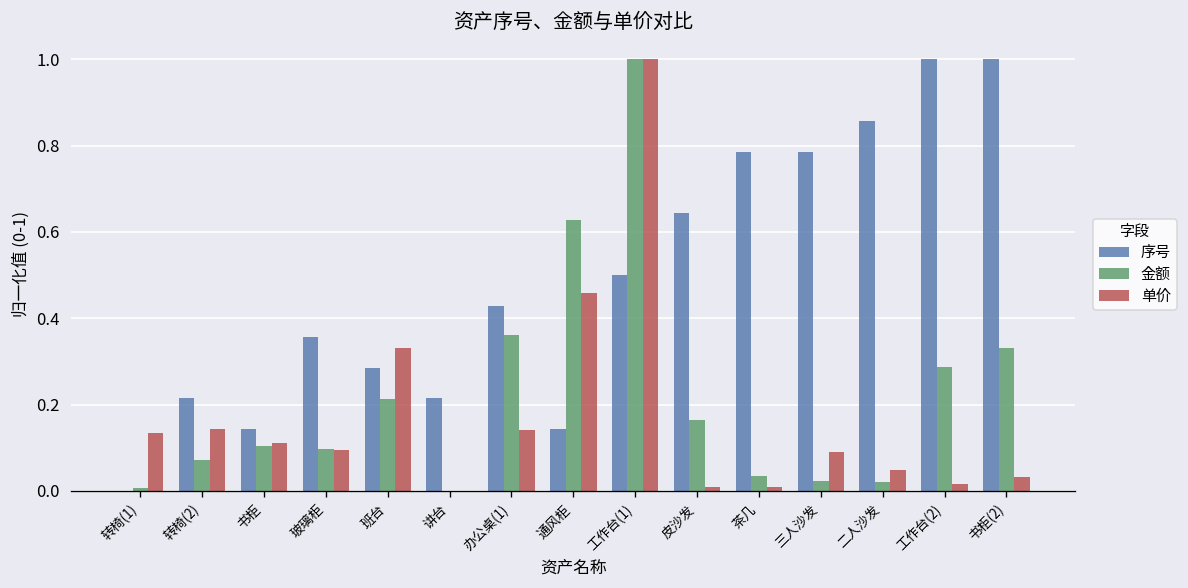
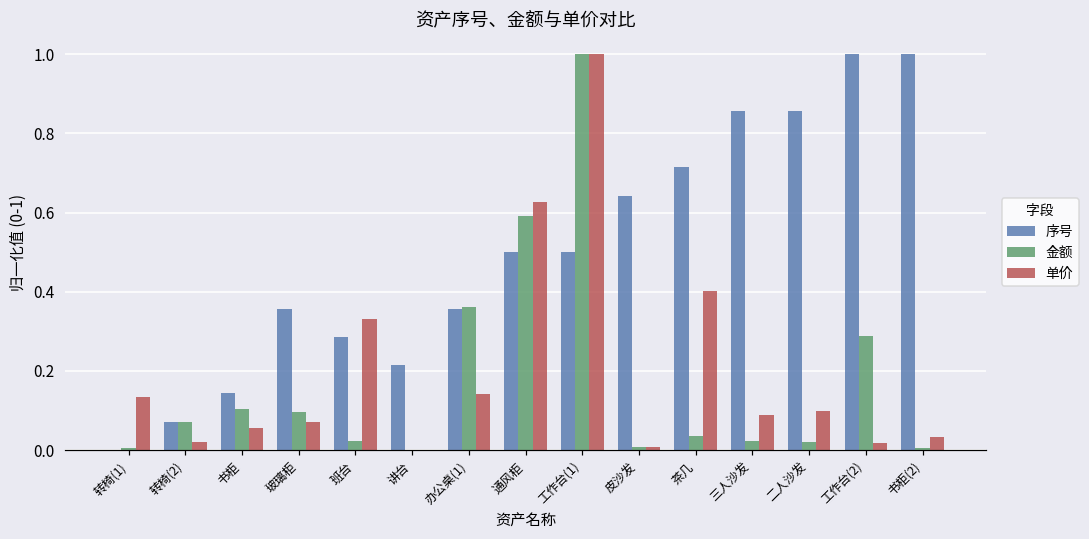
序号, 转椅(2): 0.21 -> 0.07
单价, 转椅(2): 0.14 -> 0.02
单价, 书柜: 0.11 -> 0.05
单价, 玻璃柜: 0.09 -> 0.07
金额, 班台: 0.21 -> 0.02
序号, 办公桌(1): 0.43 -> 0.36
序号, 通风柜: 0.14 -> 0.50
金额, 通风柜: 0.63 -> 0.59
单价, 通风柜: 0.46 -> 0.63
金额, 皮沙发: 0.16 -> 0.01
序号, 茶几: 0.79 -> 0.71
单价, 茶几: 0.01 -> 0.40
序号, 三人沙发: 0.79 -> 0.86
单价, 二人沙发: 0.05 -> 0.10
金额, 书柜(2): 0.33 -> 0.00
